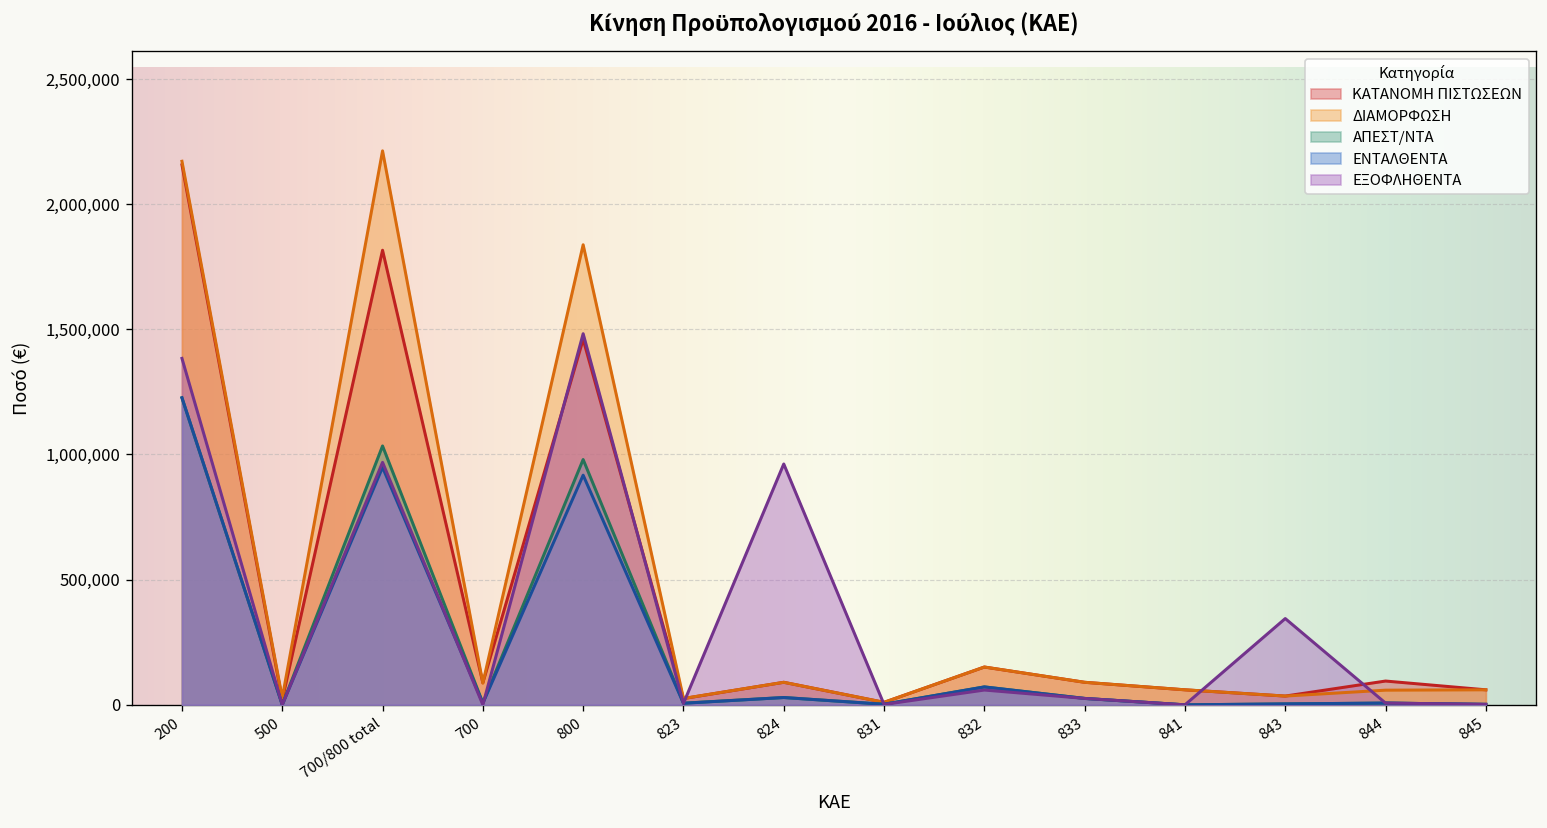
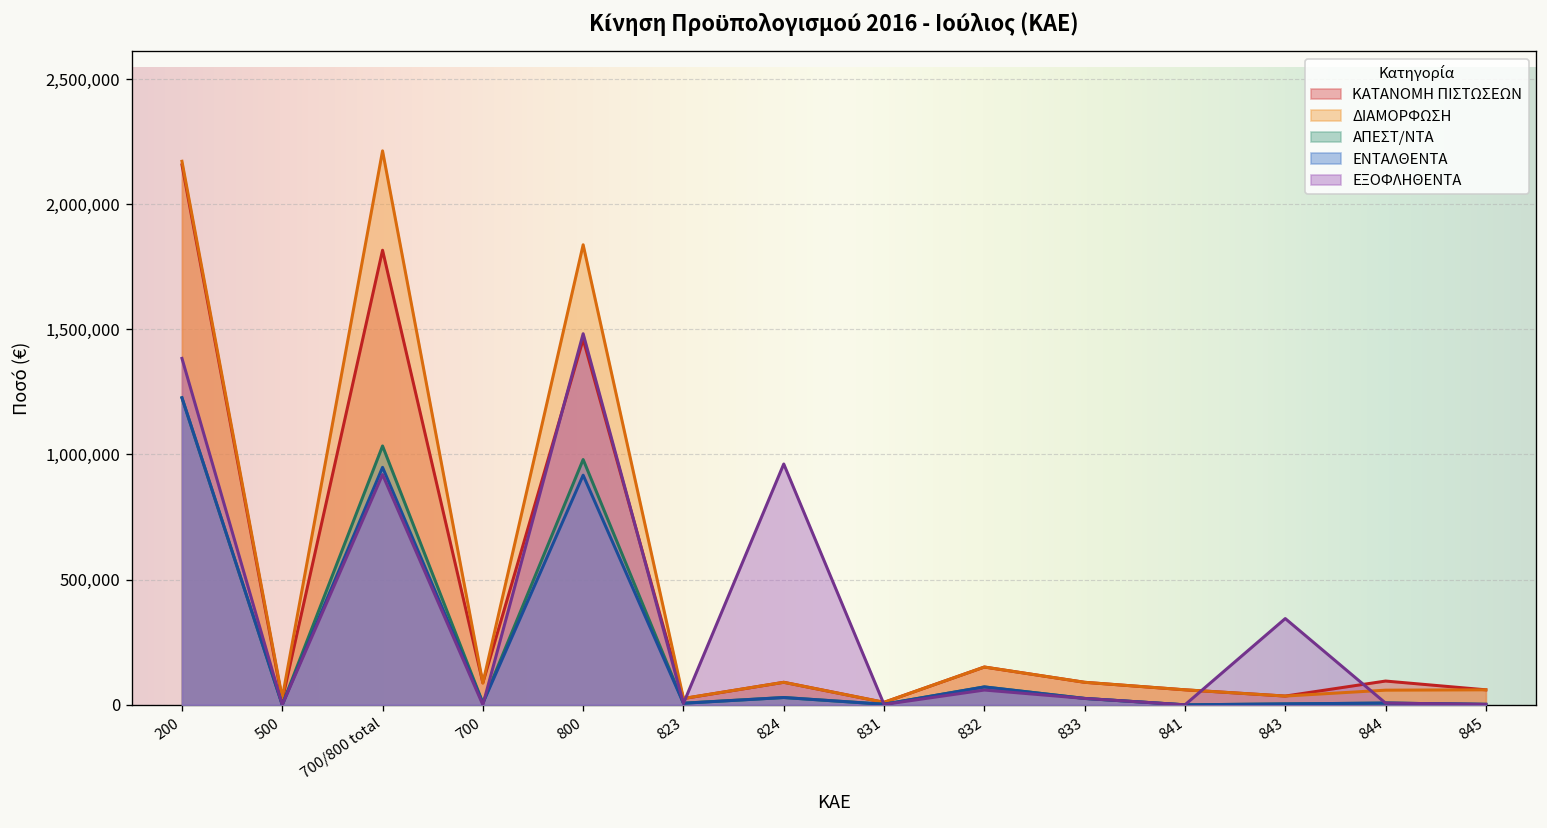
ΕΞΟΦΛΗΘΕΝΤΑ, 700/800 total: 970,000 -> 920,000
